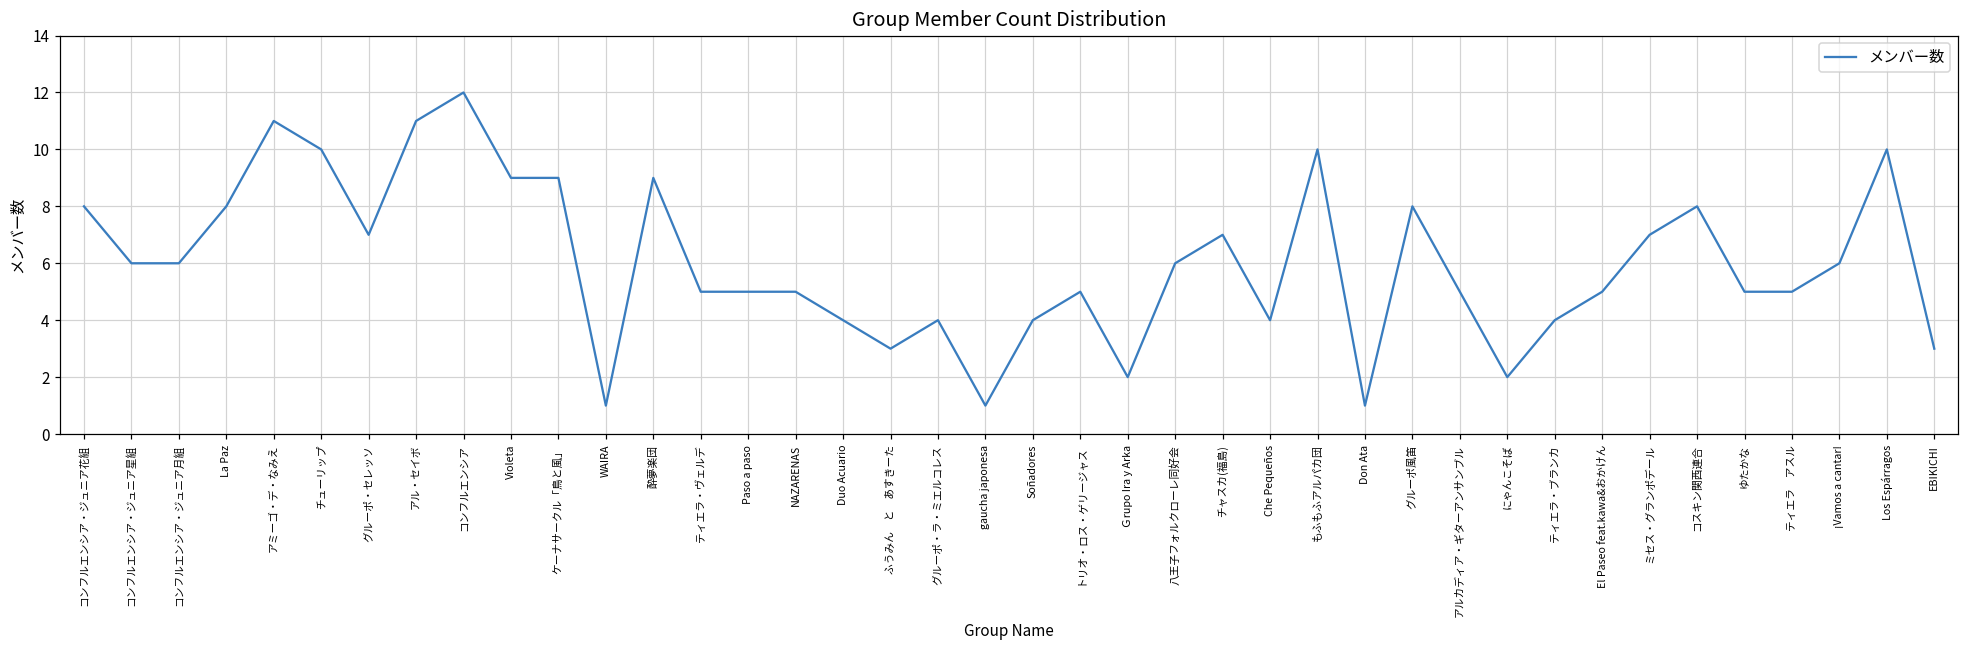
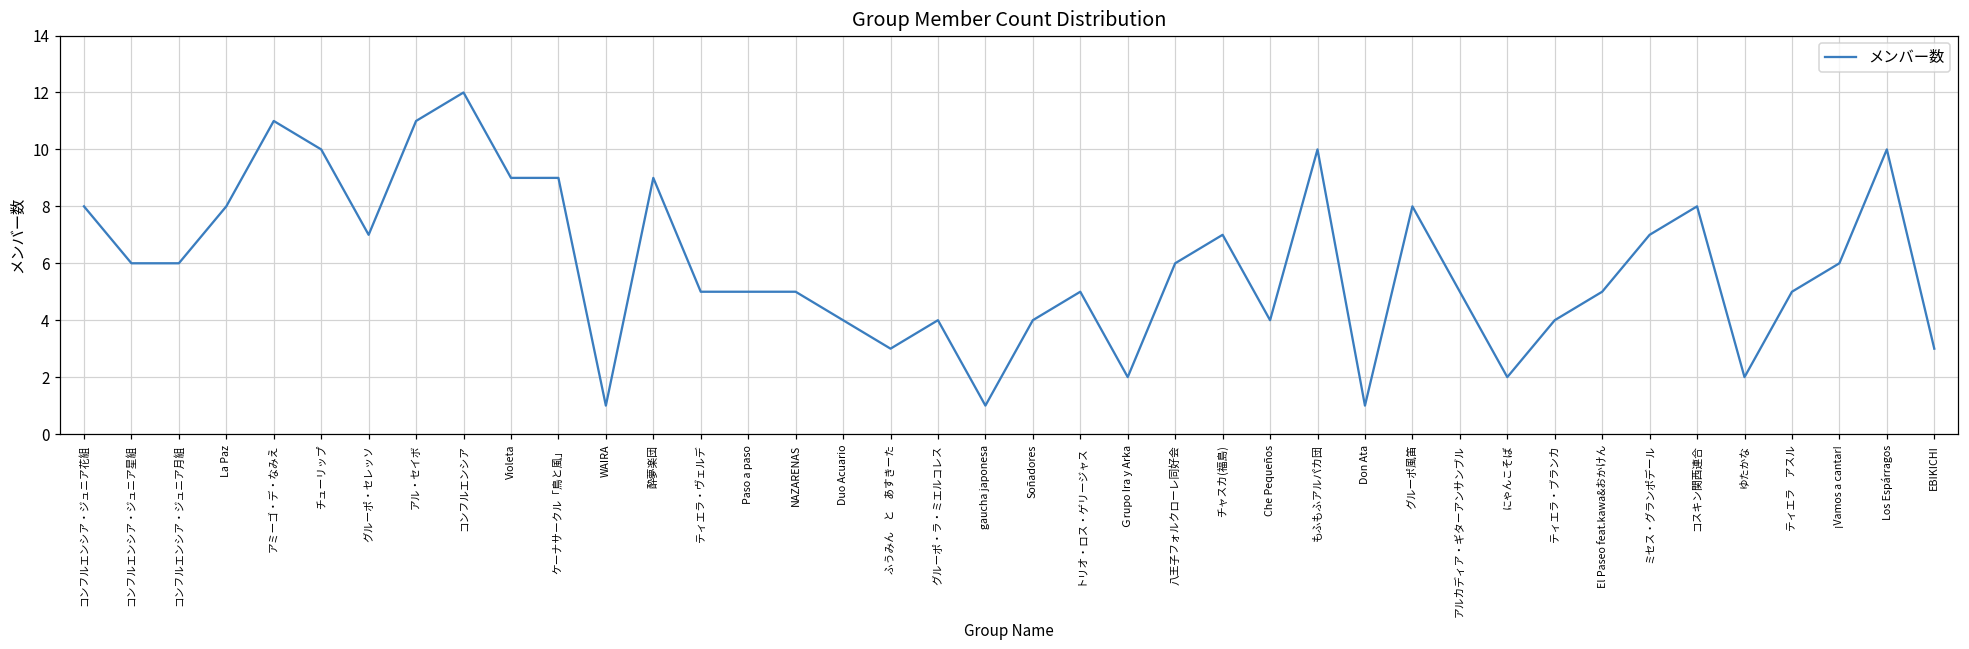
ゆたかな: 5 -> 2
